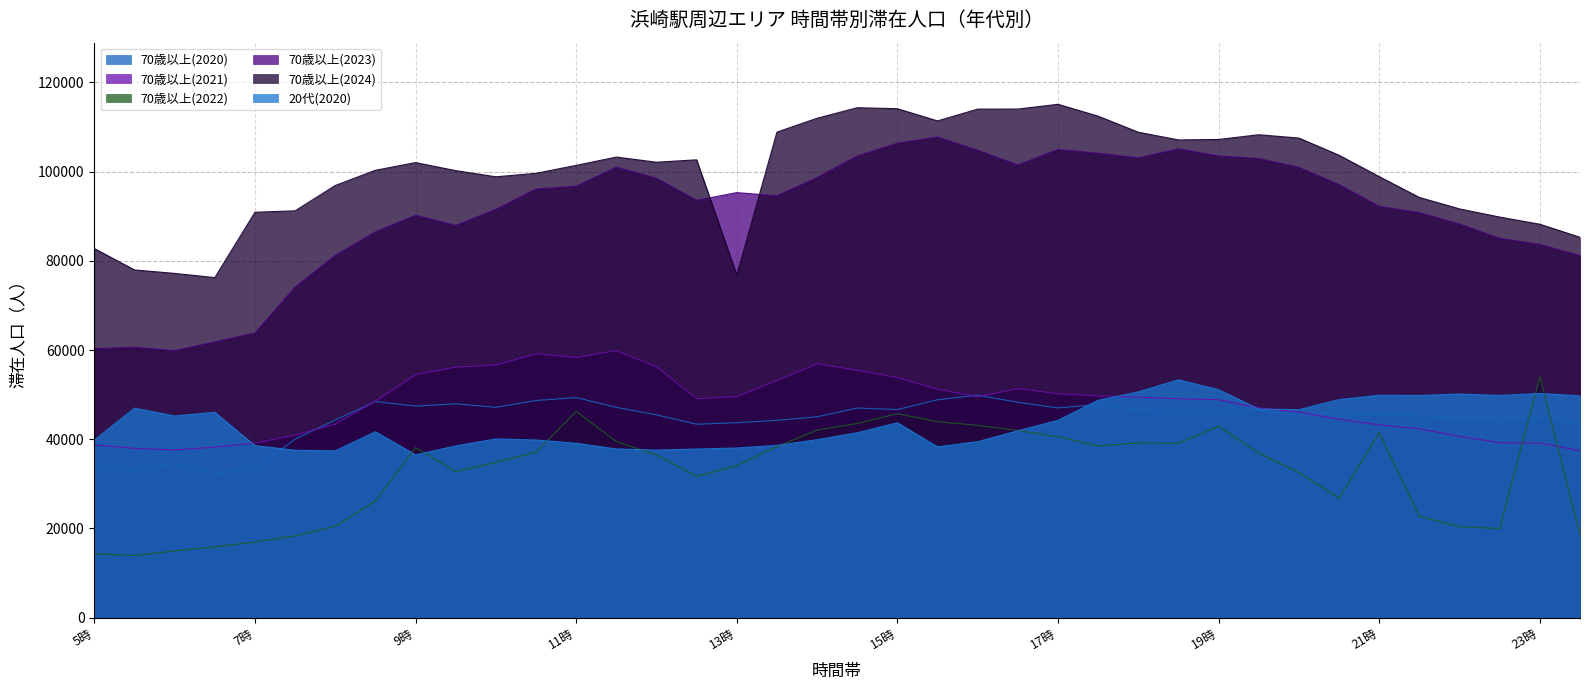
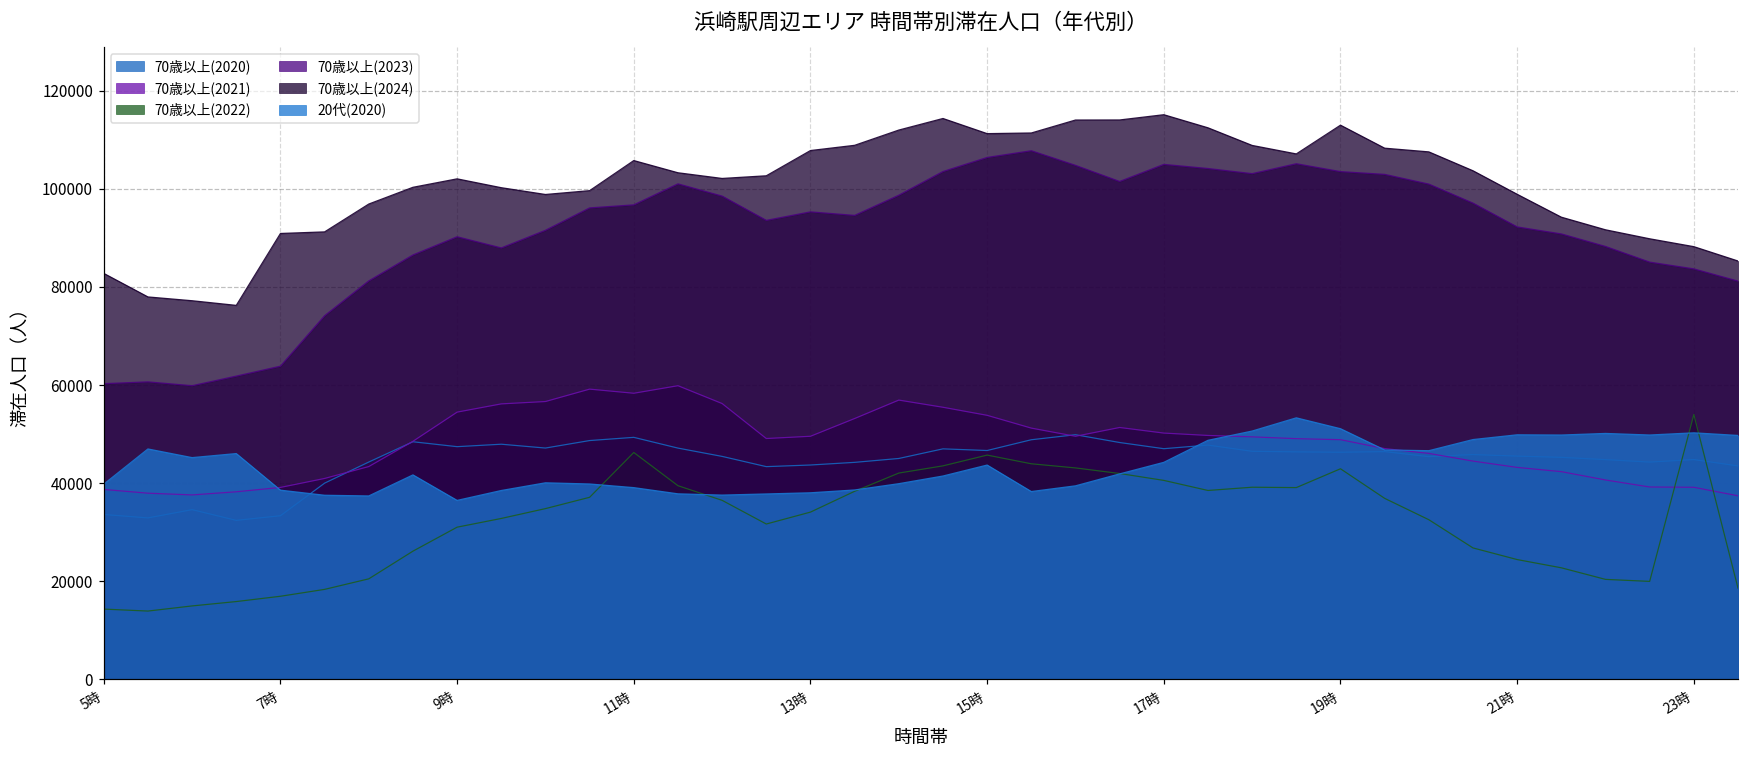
70歳以上(2022), 9時: 38000 -> 31000
70歳以上(2024), 11時: 101000 -> 106000
70歳以上(2024), 13時: 77000 -> 108000
70歳以上(2024), 15時: 114000 -> 111000
70歳以上(2024), 19時: 107000 -> 113000
70歳以上(2022), 21時: 41000 -> 24000
